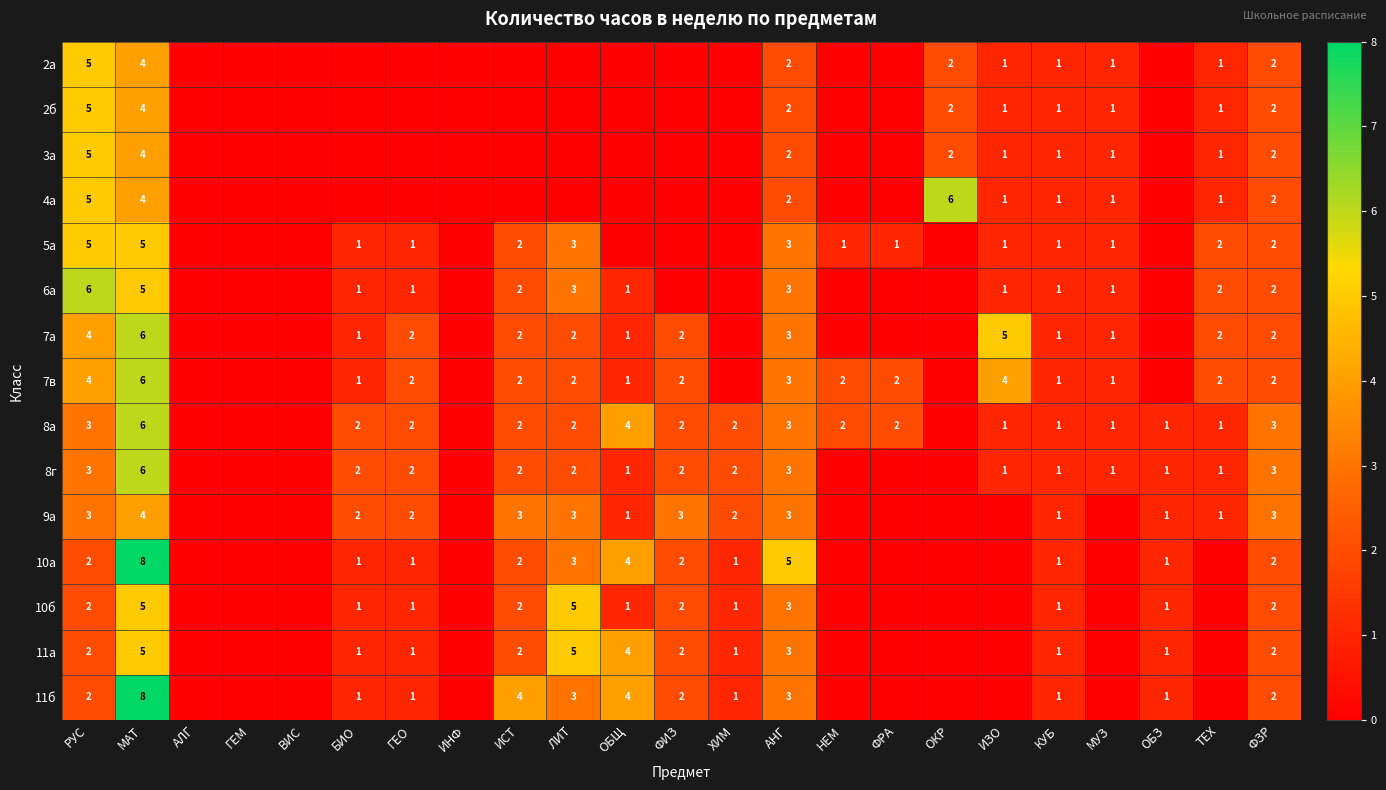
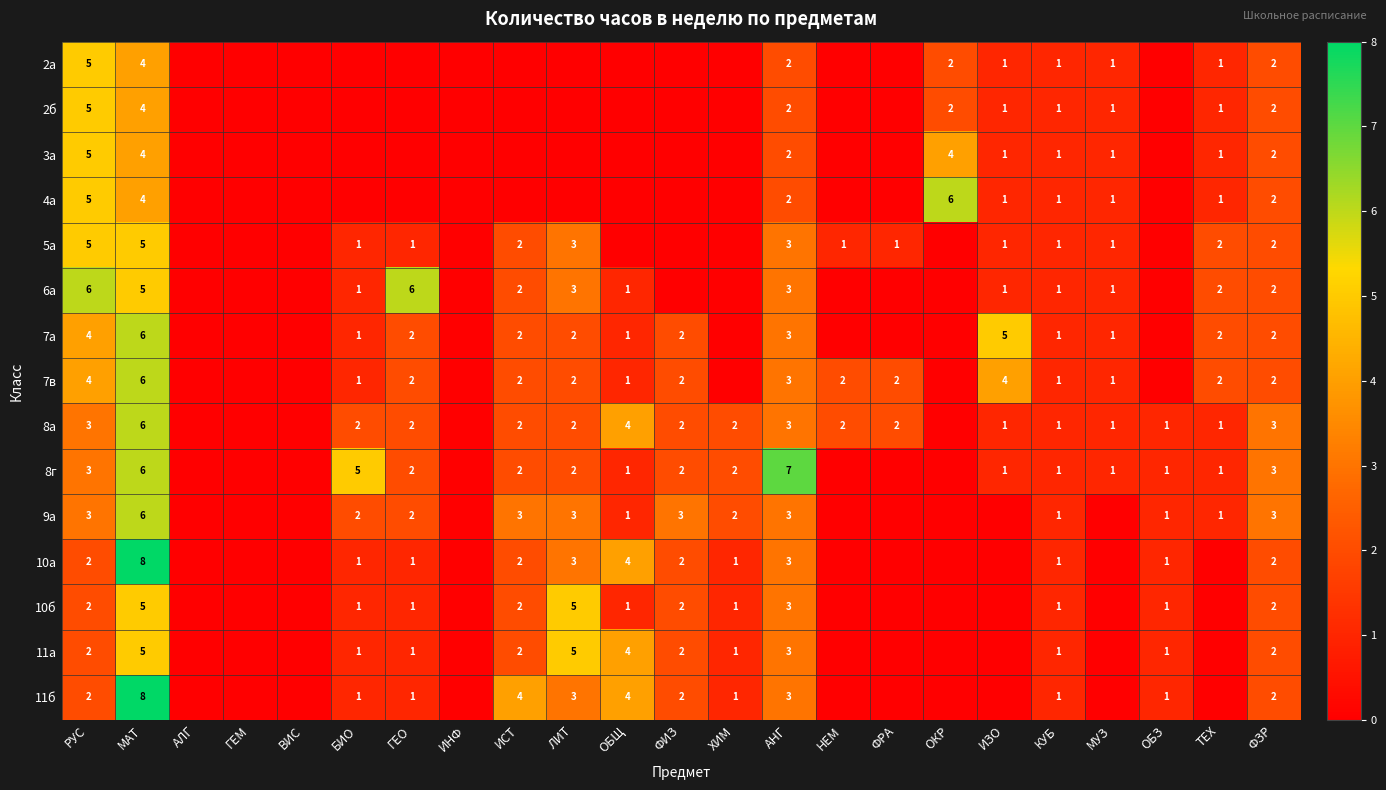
3а, ОКР: 2 -> 4
6а, ГЕО: 1 -> 6
8г, БИО: 2 -> 5
8г, АНГ: 3 -> 7
9а, МАТ: 4 -> 6
10а, АНГ: 5 -> 3
